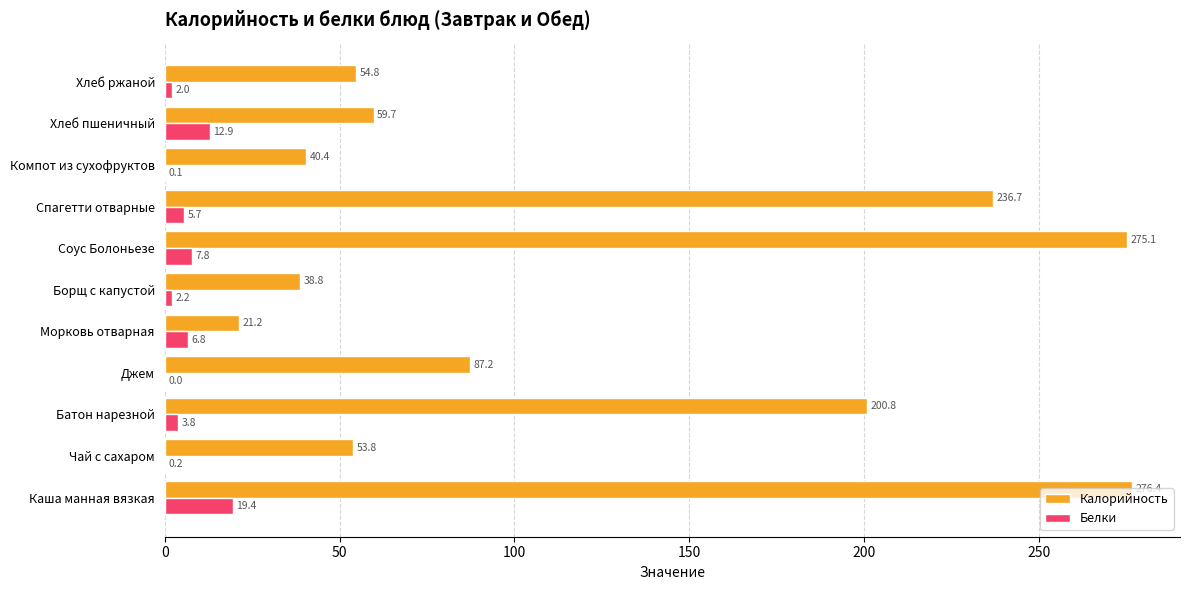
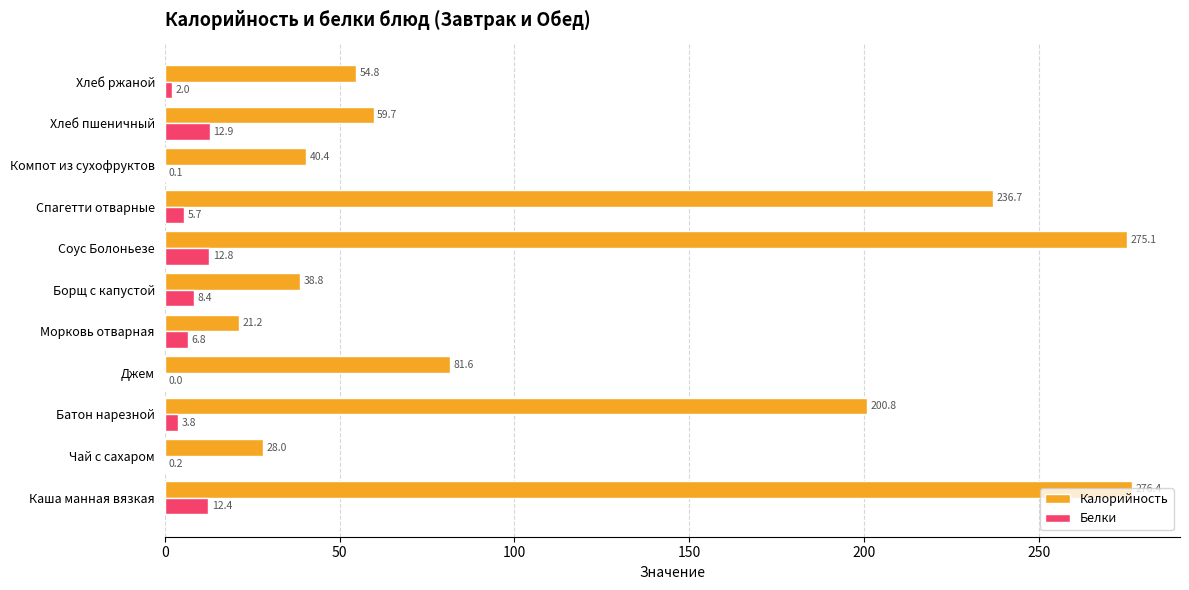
Белки, Соус Болоньезе: 7.8 -> 12.8
Белки, Борщ с капустой: 2.2 -> 8.4
Калорийность, Джем: 87.2 -> 81.6
Калорийность, Чай с сахаром: 53.8 -> 28.0
Белки, Каша манная вязкая: 19.4 -> 12.4
